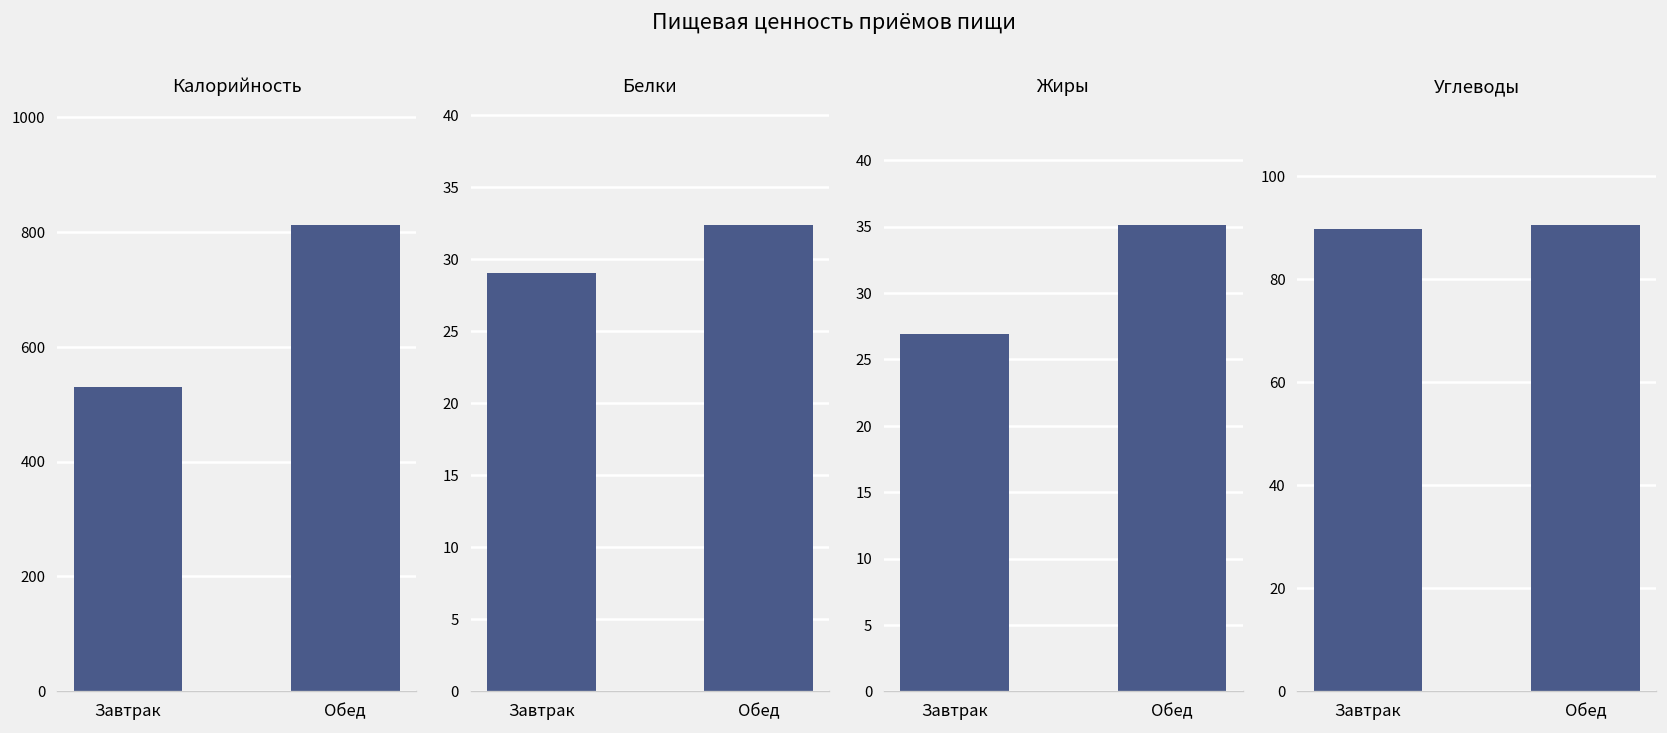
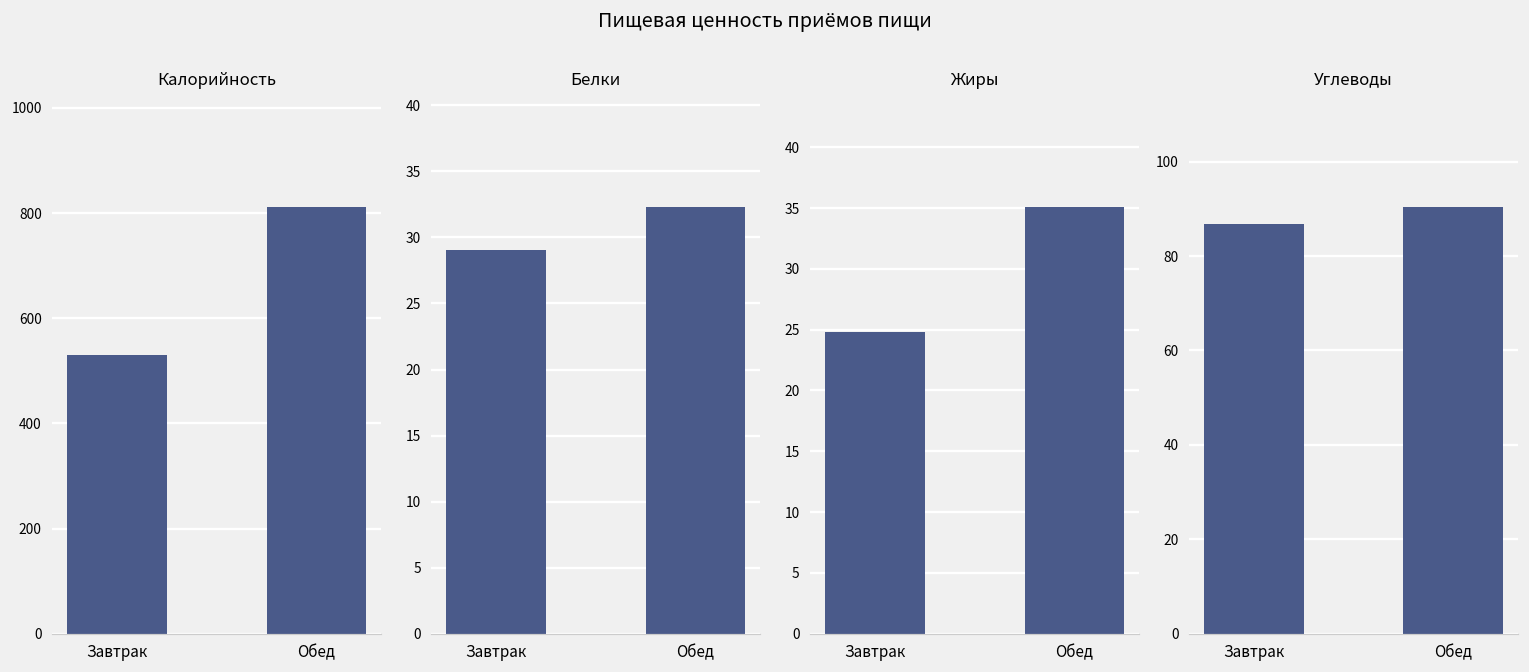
Жиры, Завтрак: 26.9 -> 24.8
Углеводы, Завтрак: 90 -> 87
